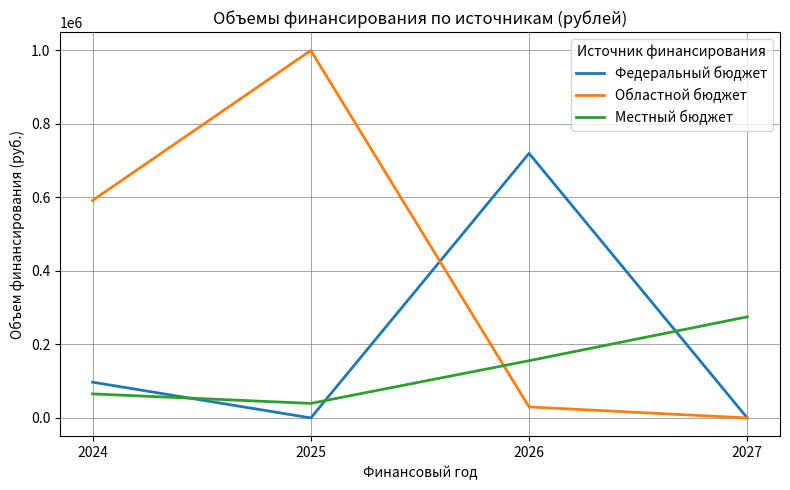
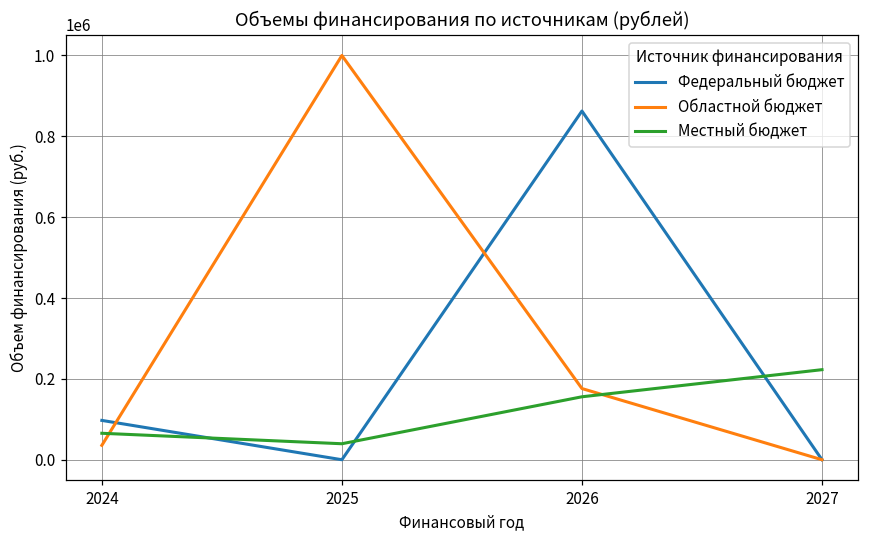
Областной бюджет, 2024: 590000 -> 40000
Федеральный бюджет, 2026: 720000 -> 860000
Областной бюджет, 2026: 30000 -> 180000
Местный бюджет, 2027: 280000 -> 220000
